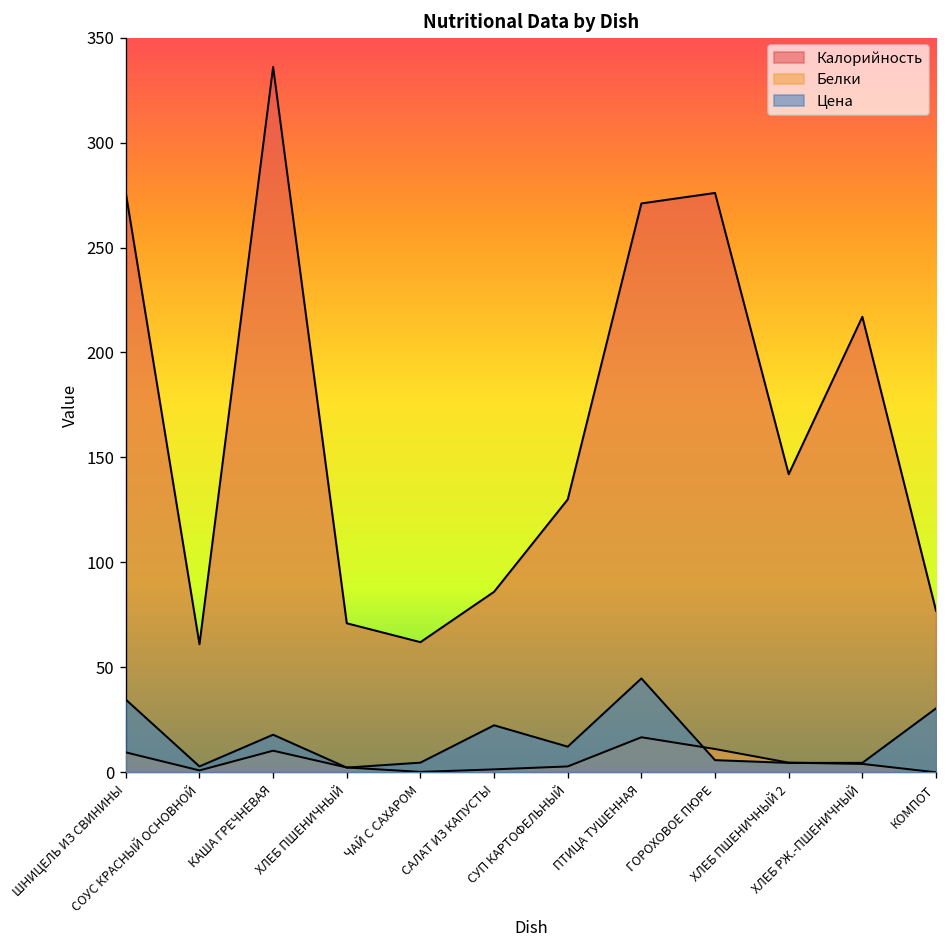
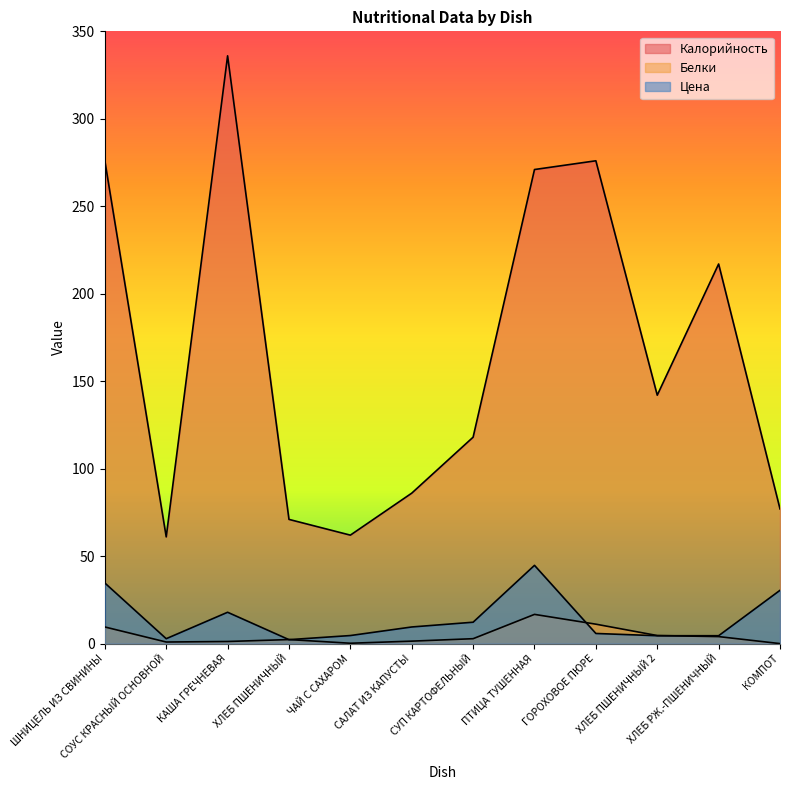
Белки, КАША ГРЕЧНЕВАЯ: 10 -> 1
Цена, САЛАТ ИЗ КАПУСТЫ: 22 -> 10
Калорийность, СУП КАРТОФЕЛЬНЫЙ: 130 -> 118
